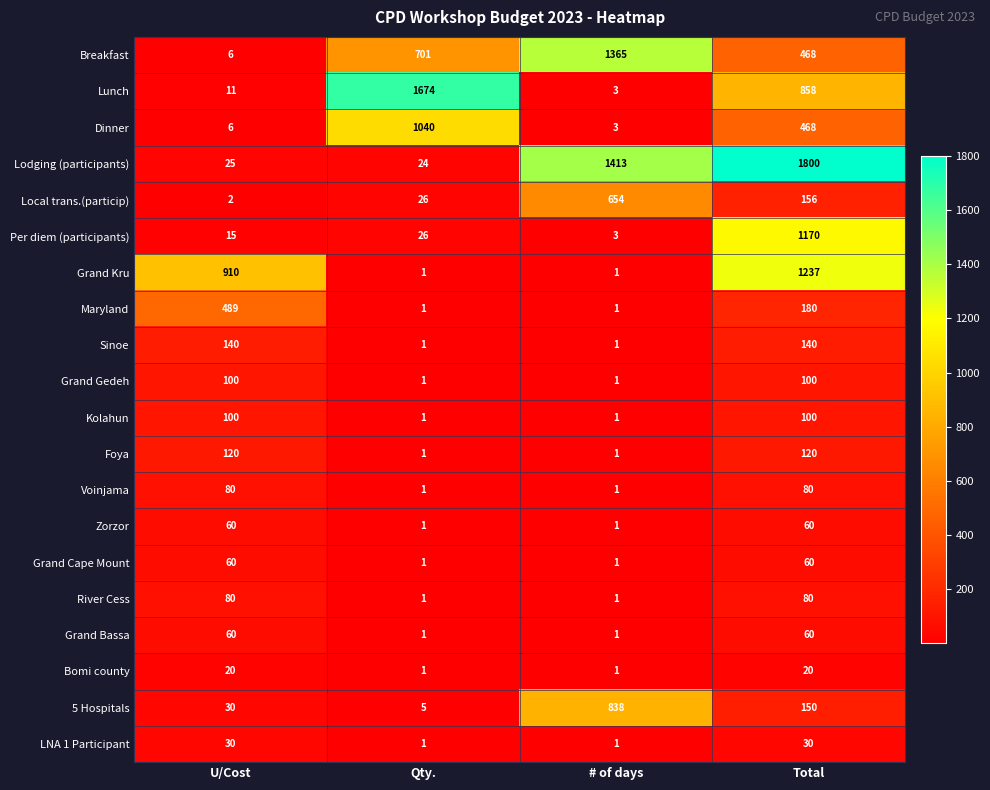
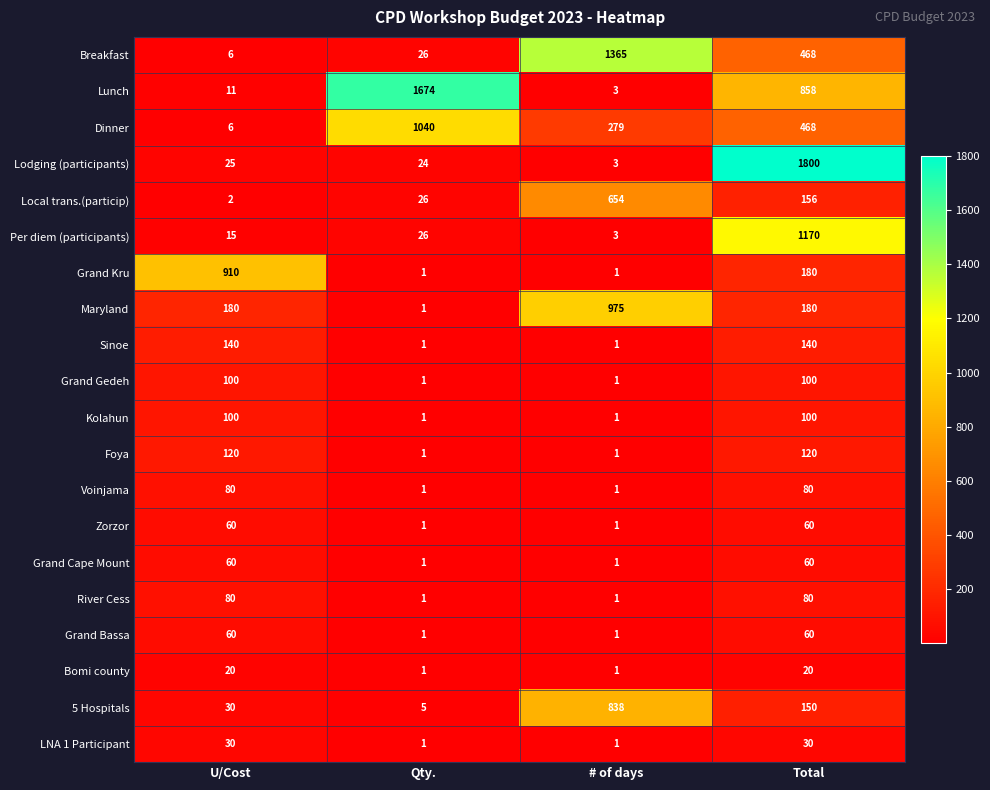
Breakfast, Qty.: 701 -> 26
Dinner, # of days: 3 -> 279
Lodging (participants), # of days: 1413 -> 3
Grand Kru, Total: 1237 -> 180
Maryland, U/Cost: 489 -> 180
Maryland, # of days: 1 -> 975
